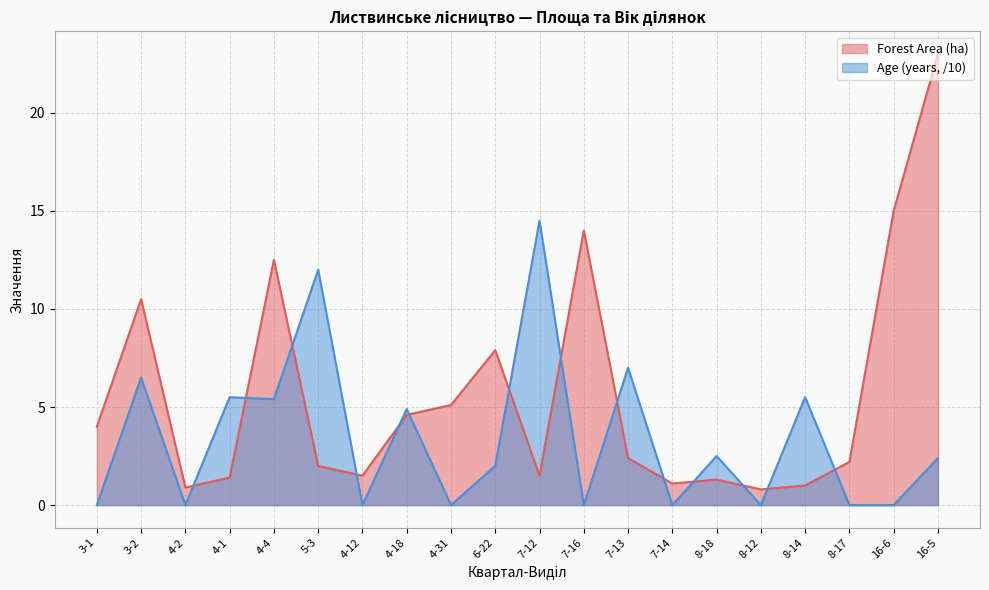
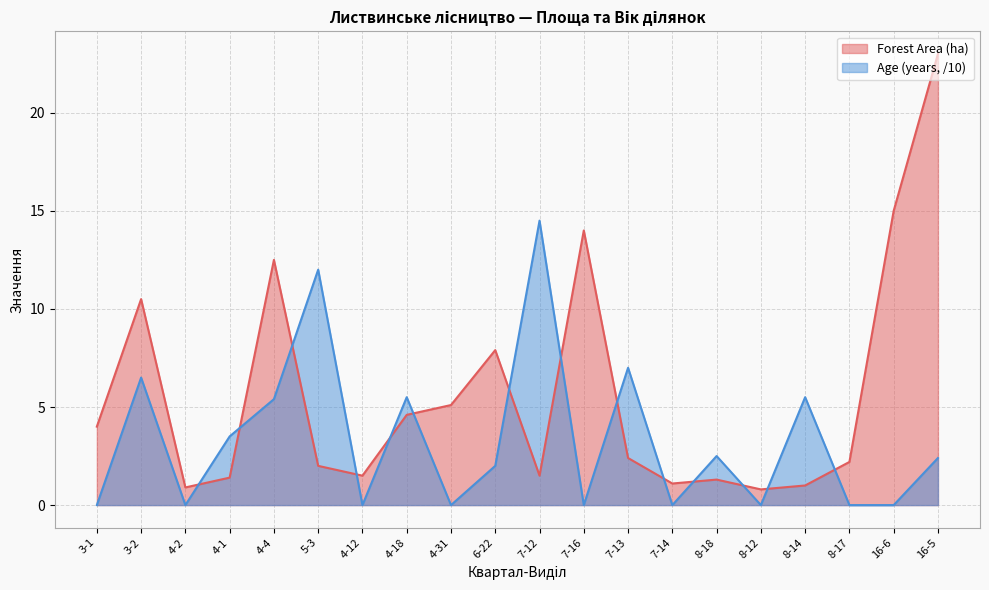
Age (years, /10), 4-1: 5.5 -> 3.5
Age (years, /10), 4-18: 4.9 -> 5.5
